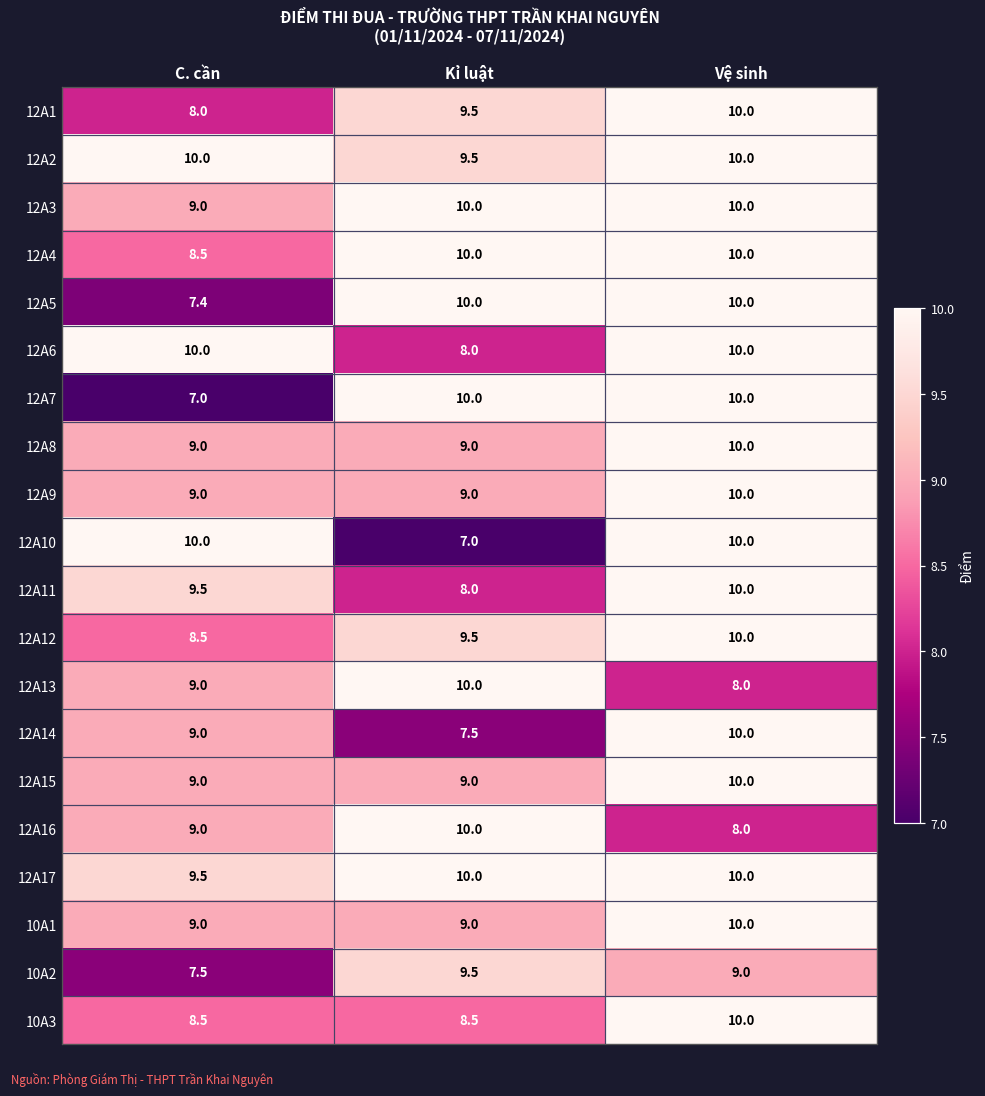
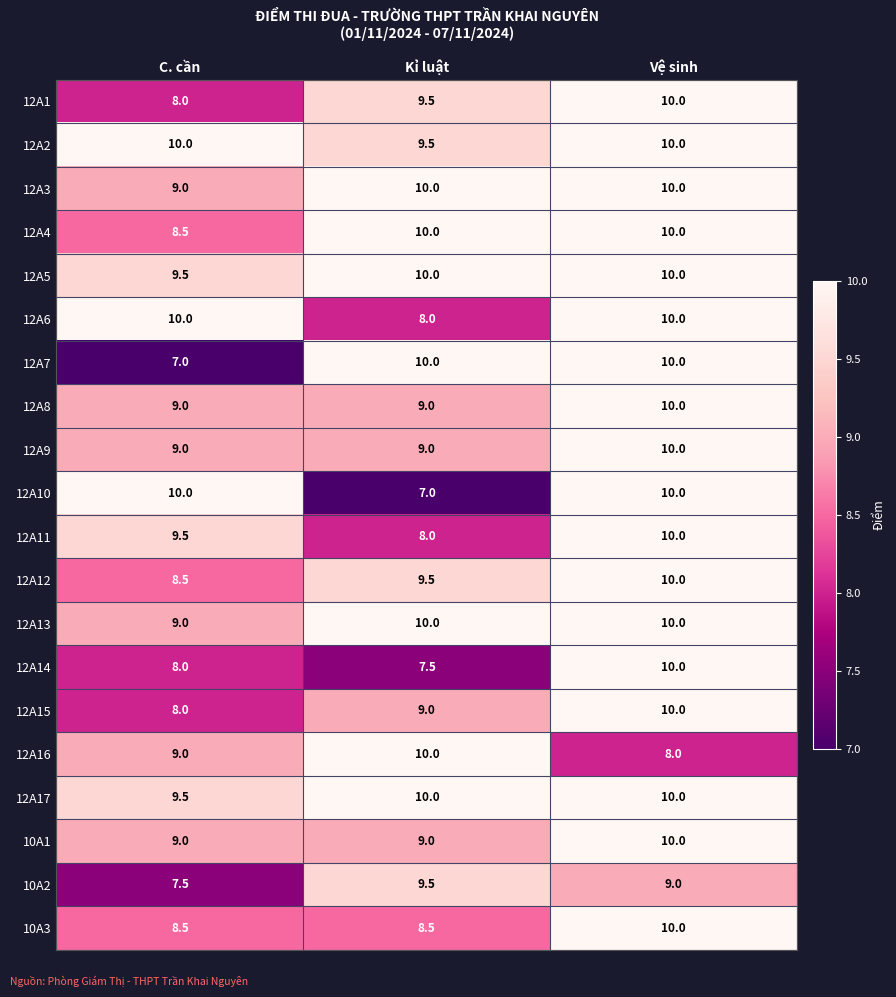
12A5, C. cần: 7.4 -> 9.5
12A13, Vệ sinh: 8.0 -> 10.0
12A14, C. cần: 9.0 -> 8.0
12A15, C. cần: 9.0 -> 8.0
